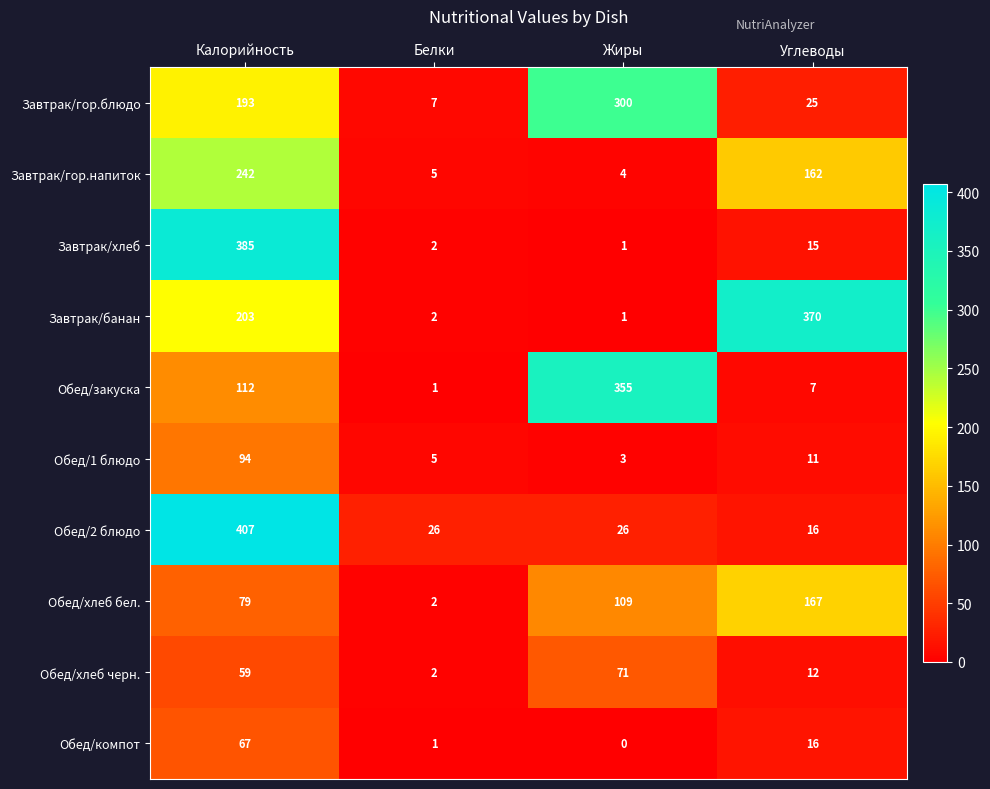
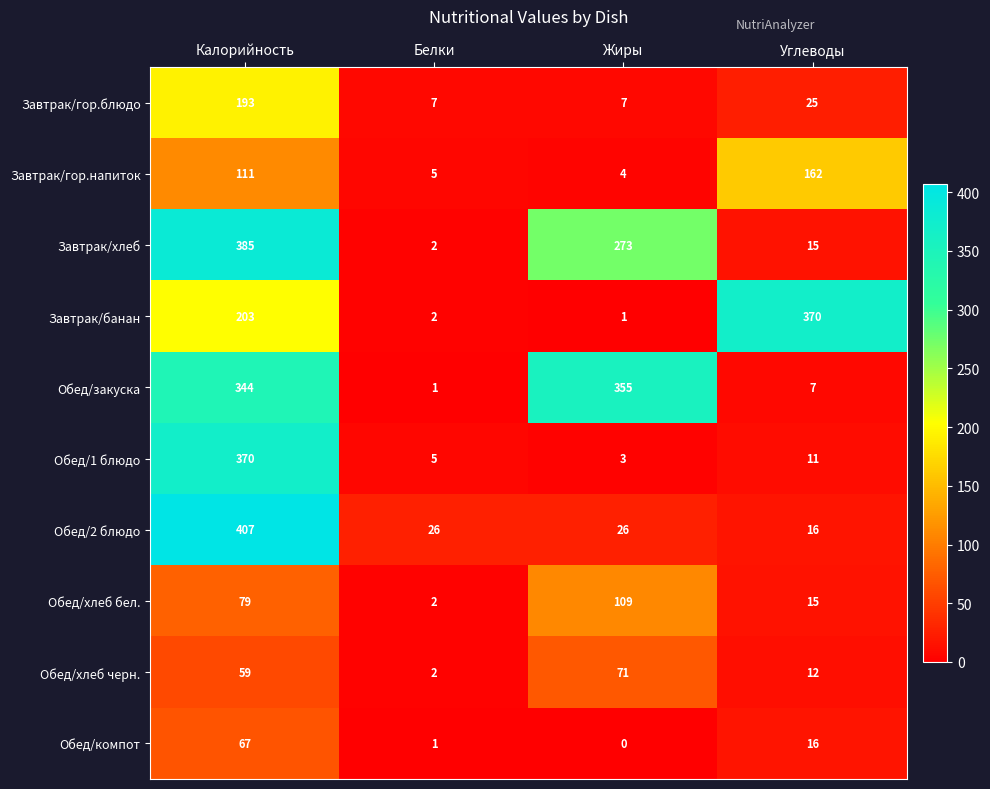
Завтрак/гор.блюдо, Жиры: 300 -> 7
Завтрак/гор.напиток, Калорийность: 242 -> 111
Завтрак/хлеб, Жиры: 1 -> 273
Обед/закуска, Калорийность: 112 -> 344
Обед/1 блюдо, Калорийность: 94 -> 370
Обед/хлеб бел., Углеводы: 167 -> 15
